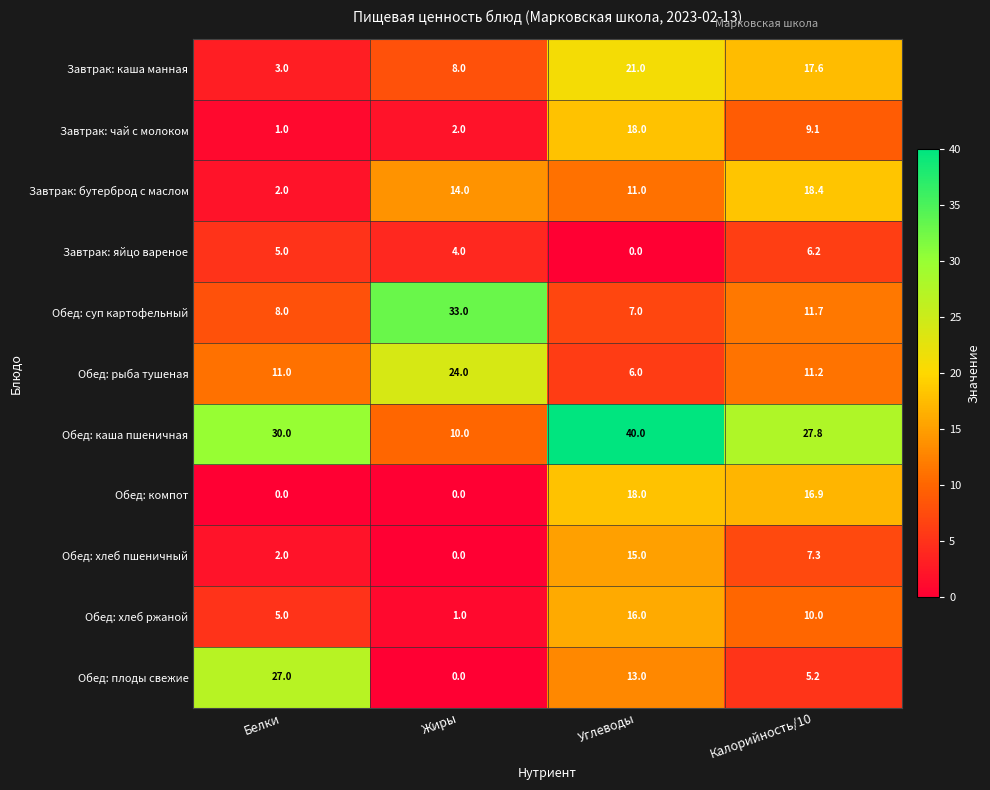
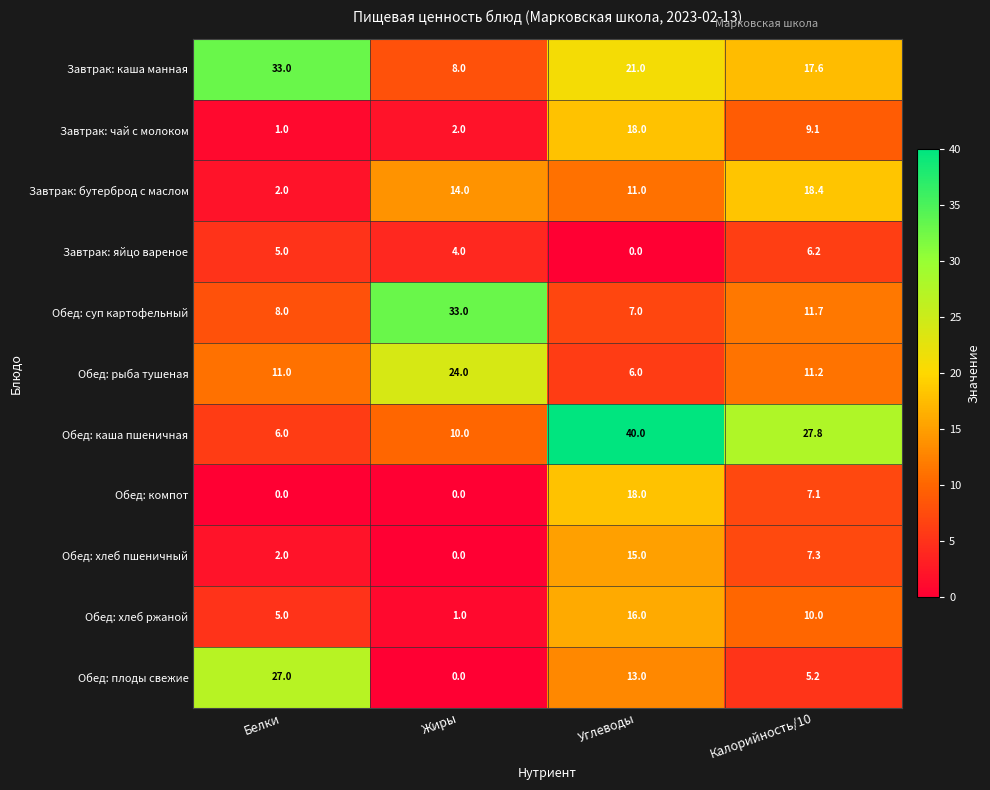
Завтрак: каша манная, Белки: 3.0 -> 33.0
Обед: каша пшеничная, Белки: 30.0 -> 6.0
Обед: компот, Калорийность/10: 16.9 -> 7.1
